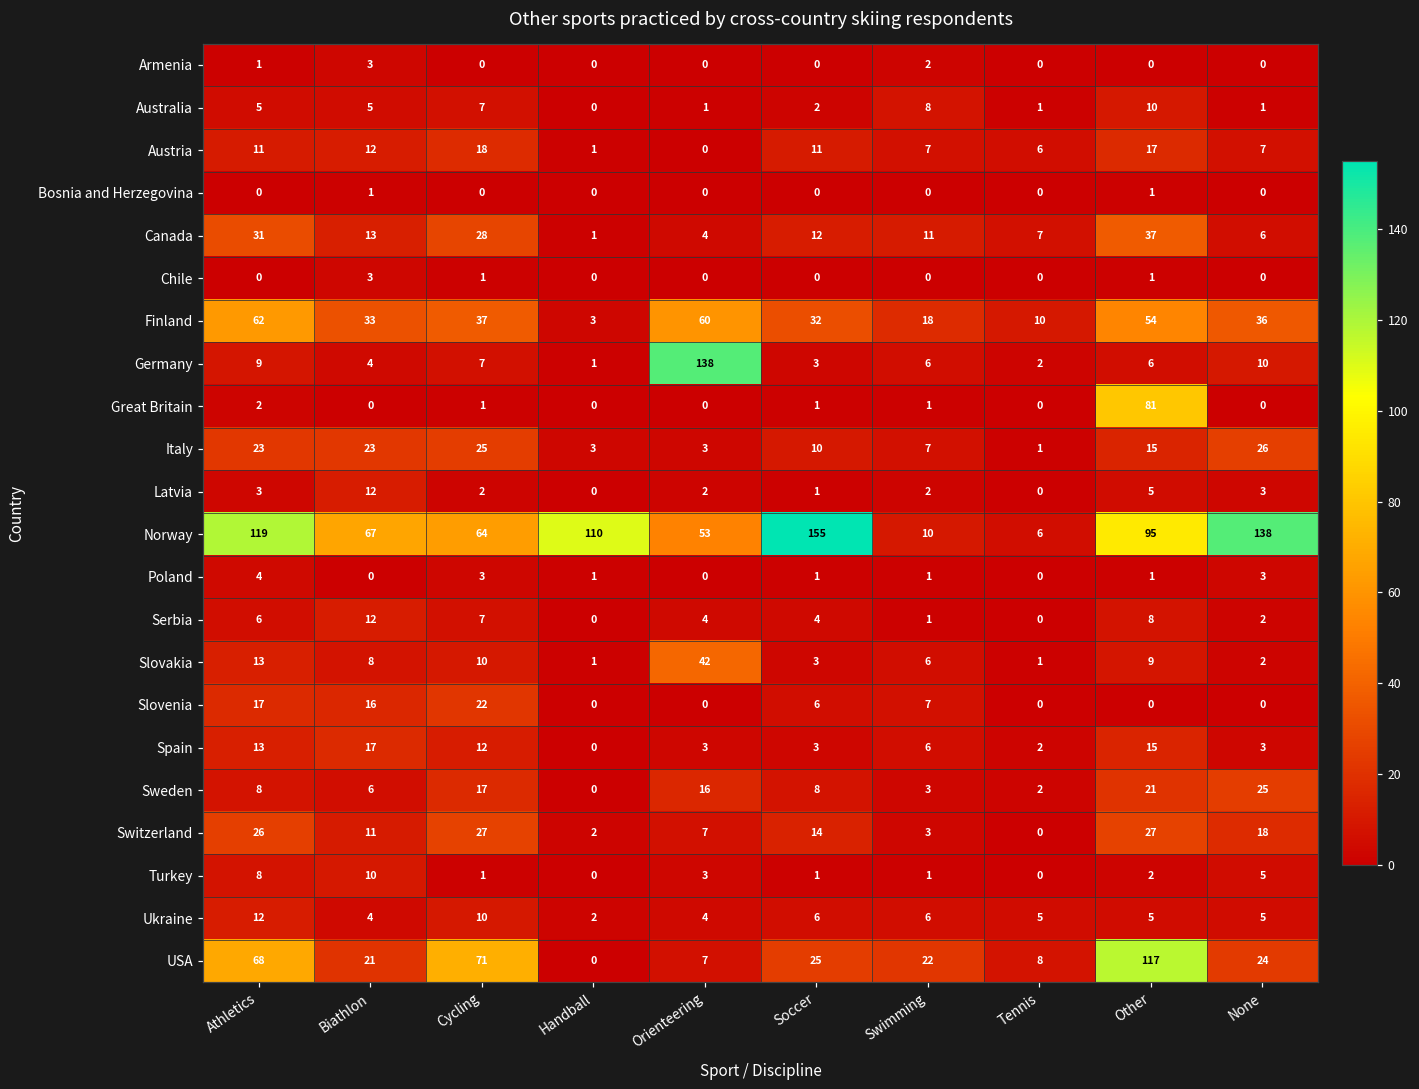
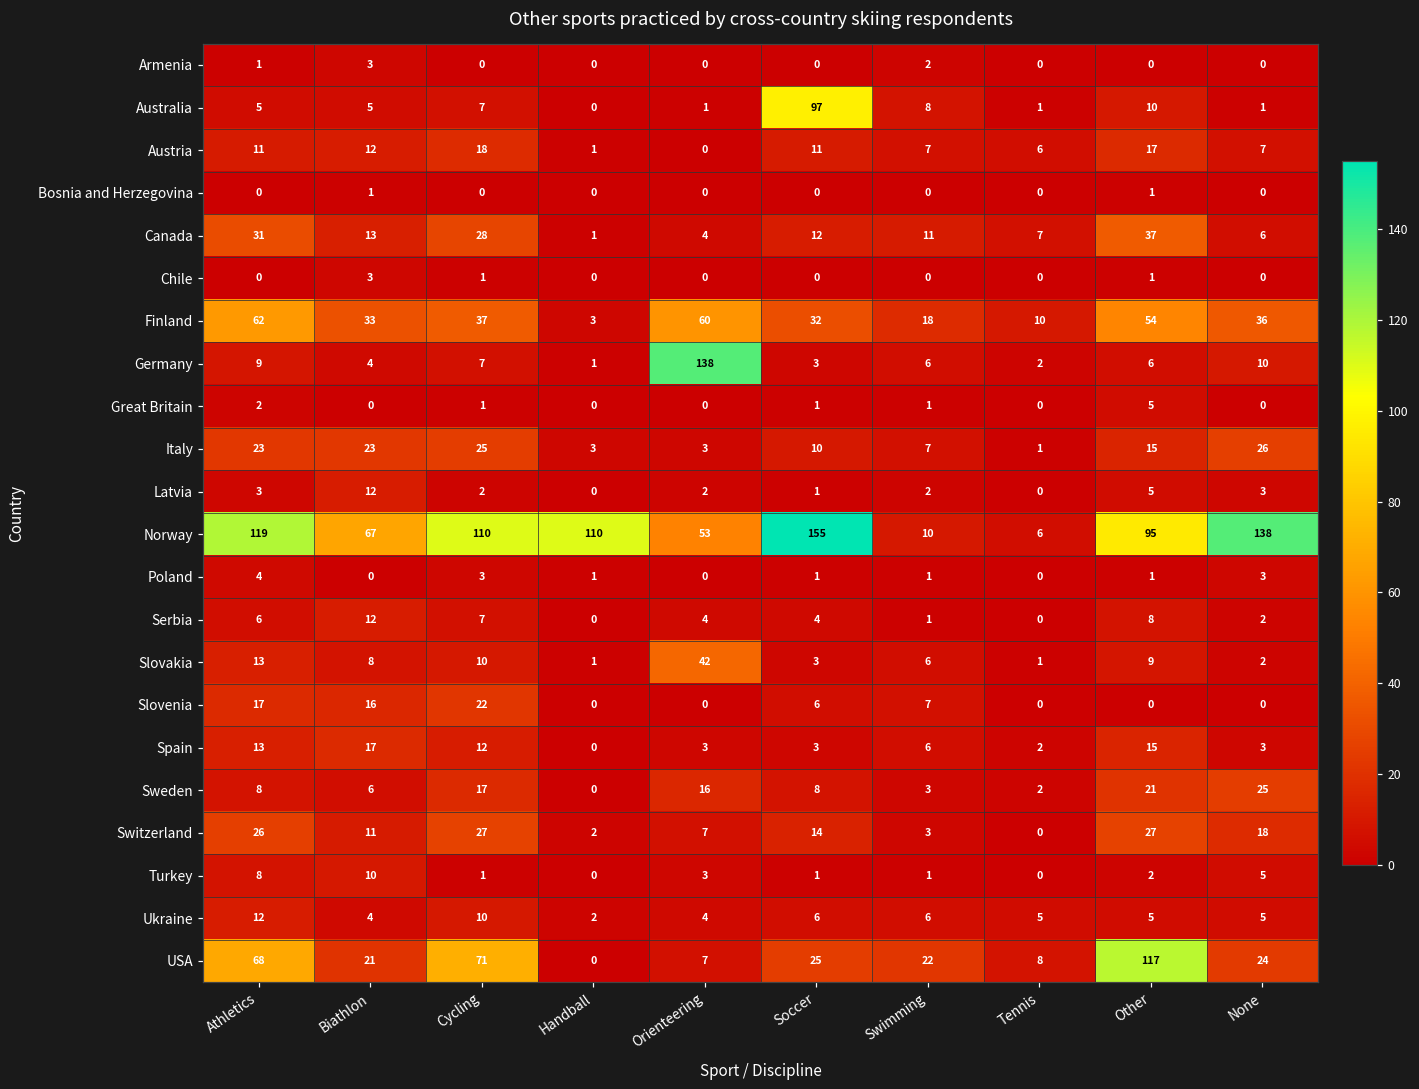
Australia, Soccer: 2 -> 97
Great Britain, Other: 81 -> 5
Norway, Cycling: 64 -> 110
